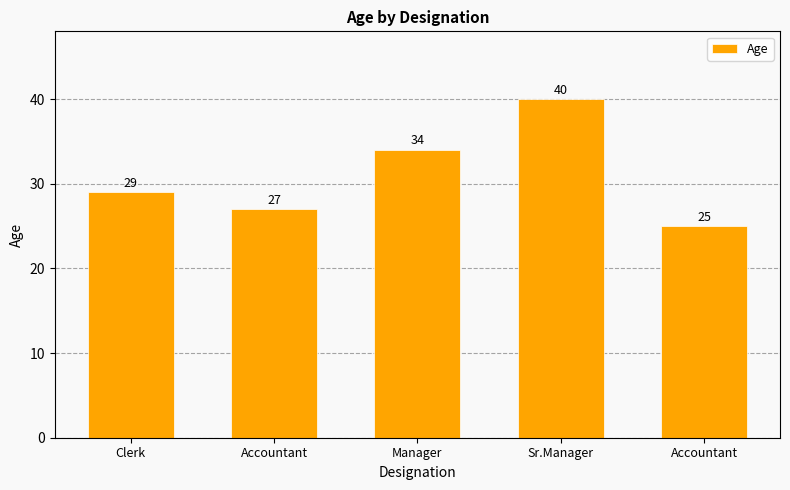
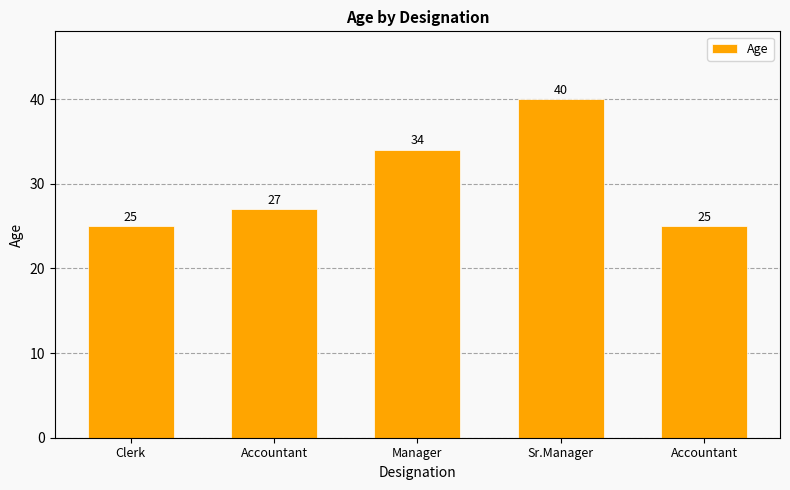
Clerk: 29 -> 25
